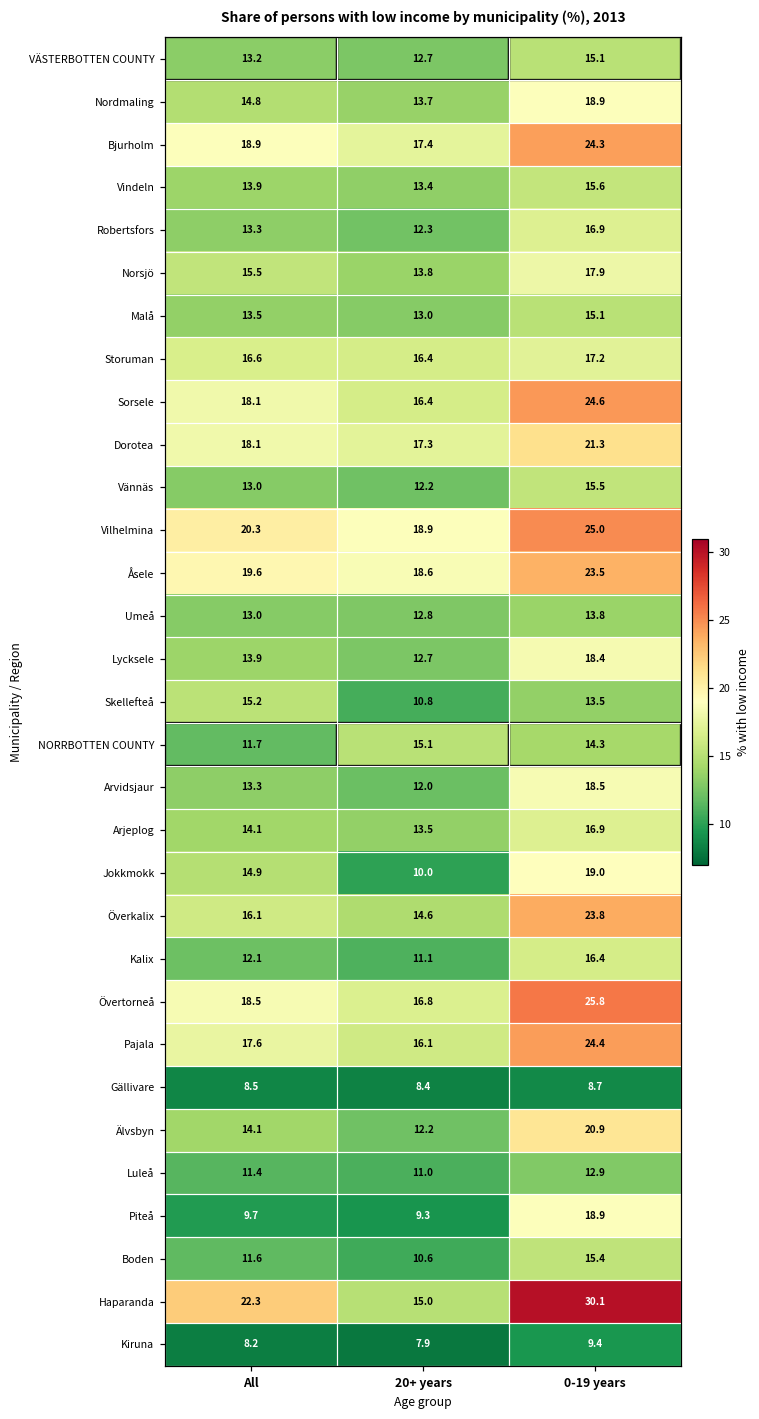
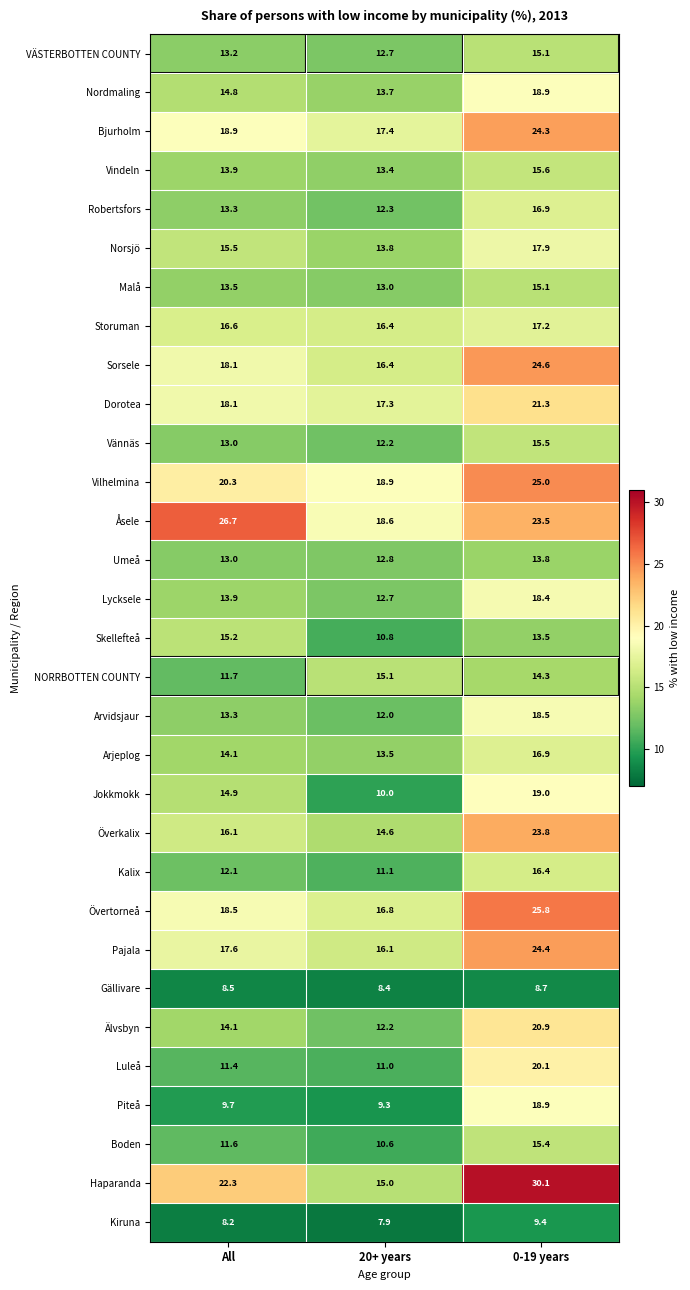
Åsele, All: 19.6 -> 26.7
Luleå, 0-19 years: 12.9 -> 20.1
